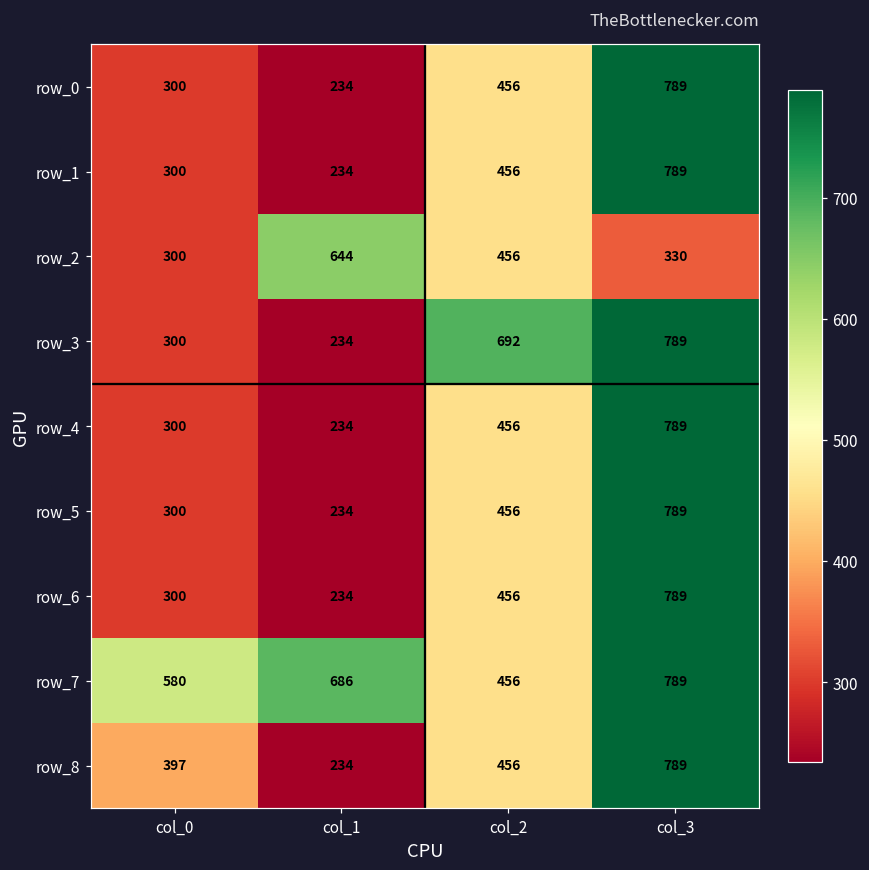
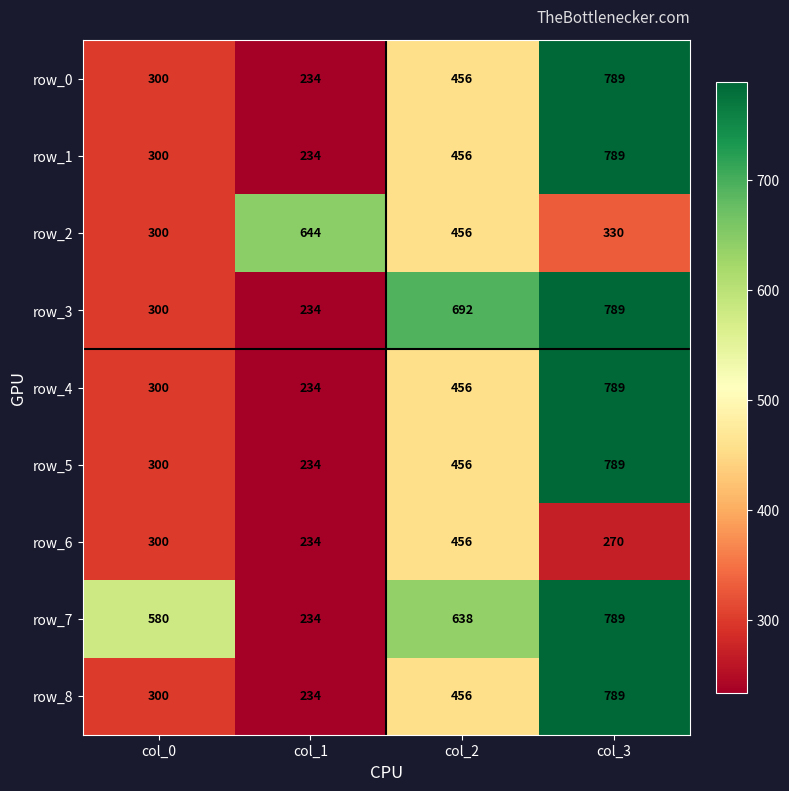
row_6, col_3: 789 -> 270
row_7, col_1: 686 -> 234
row_7, col_2: 456 -> 638
row_8, col_0: 397 -> 300
